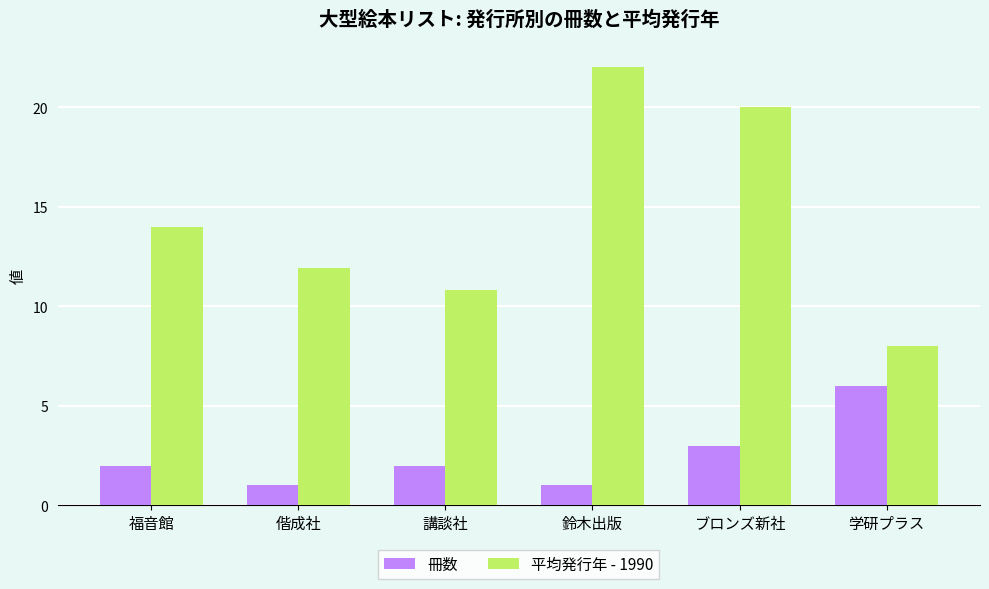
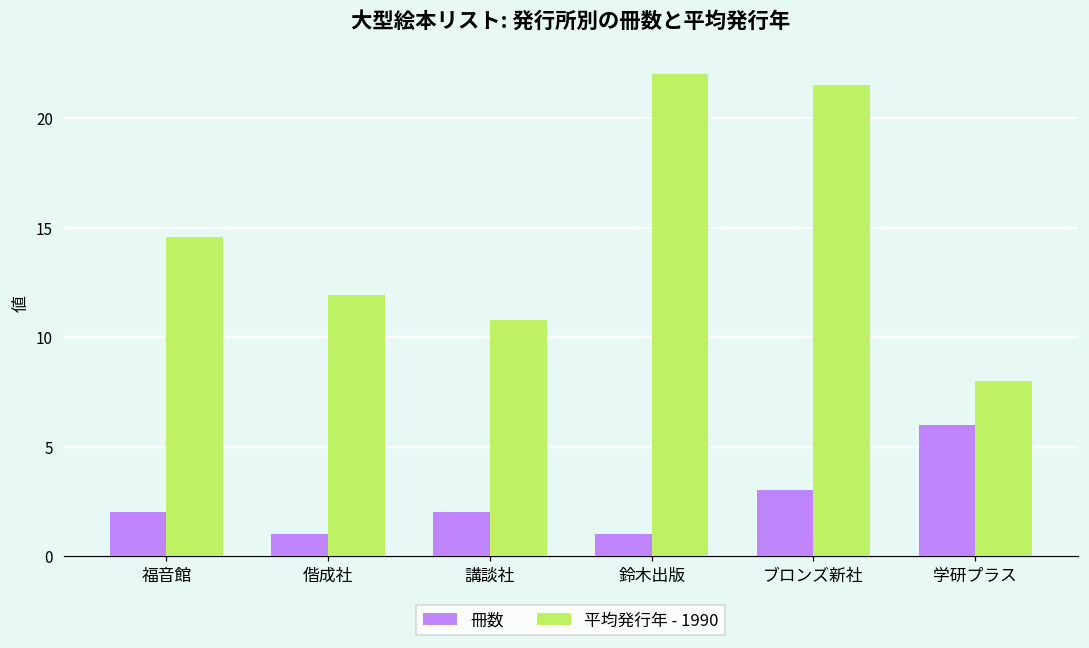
平均発行年 - 1990, 福音館: 14.0 -> 14.6
平均発行年 - 1990, ブロンズ新社: 20.0 -> 21.5
